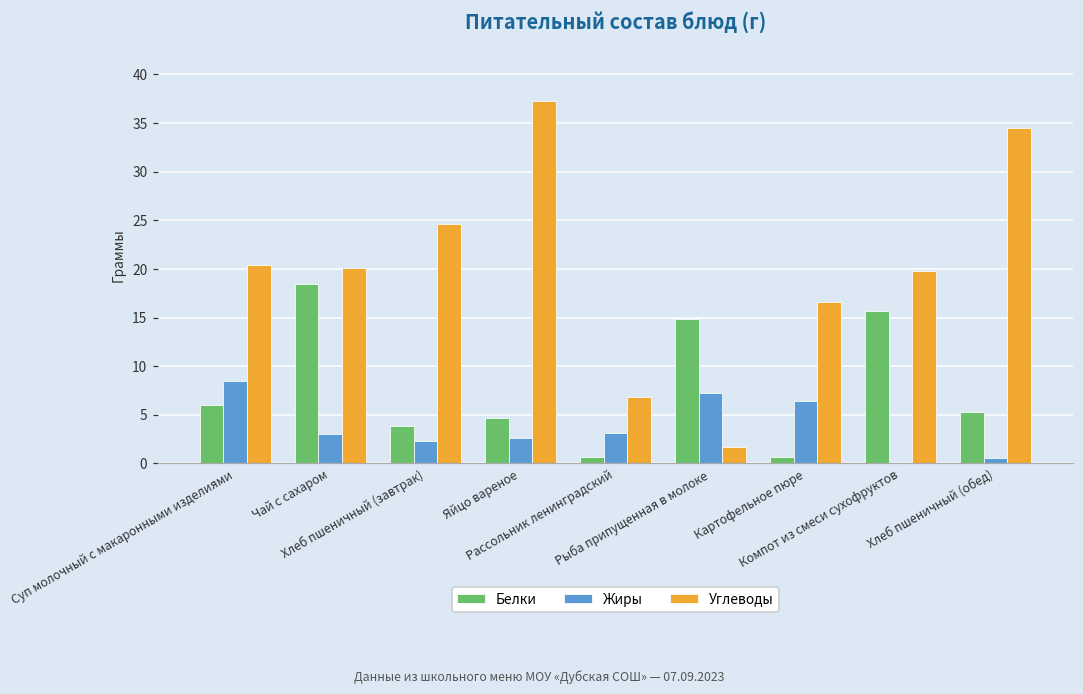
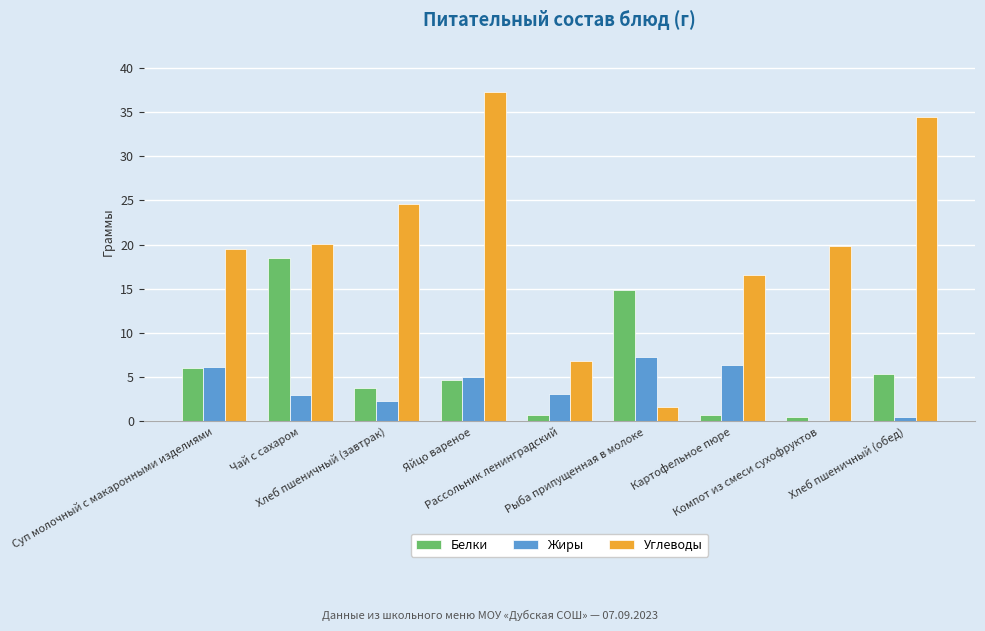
Жиры, Суп молочный с макаронными изделиями: 8 -> 6
Углеводы, Суп молочный с макаронными изделиями: 20 -> 19
Жиры, Яйцо вареное: 3 -> 5
Белки, Компот из смеси сухофруктов: 16 -> 1
